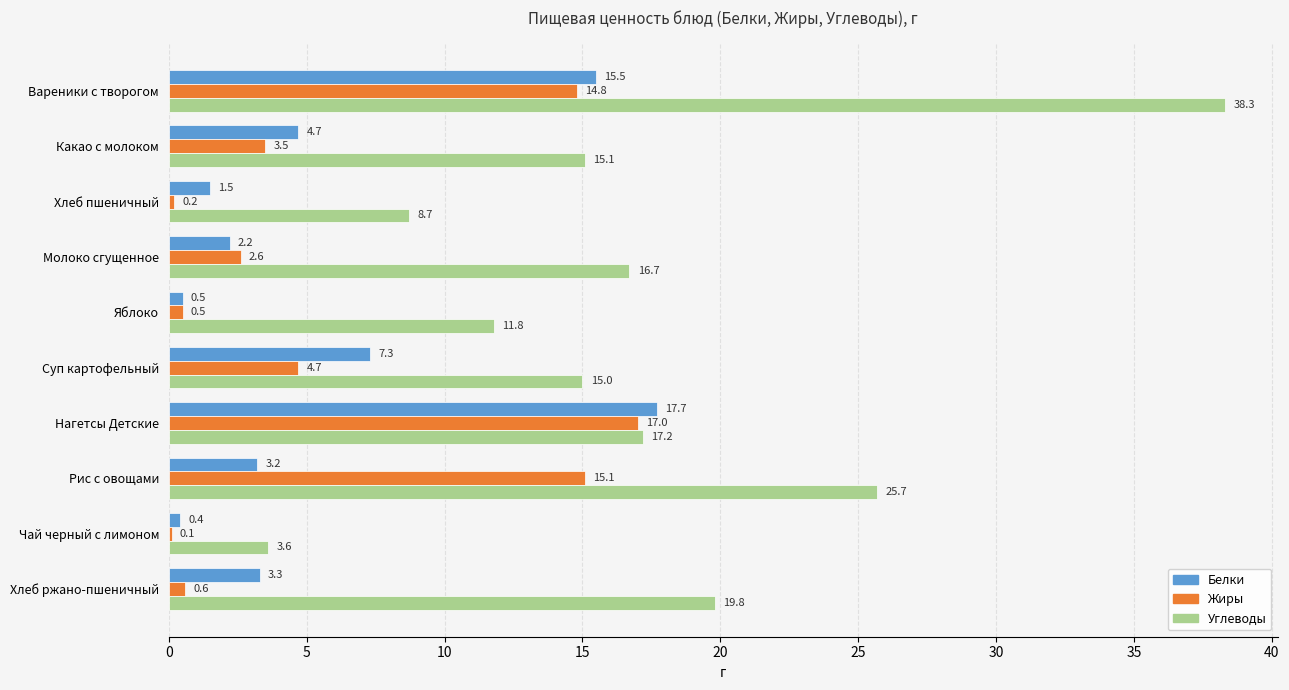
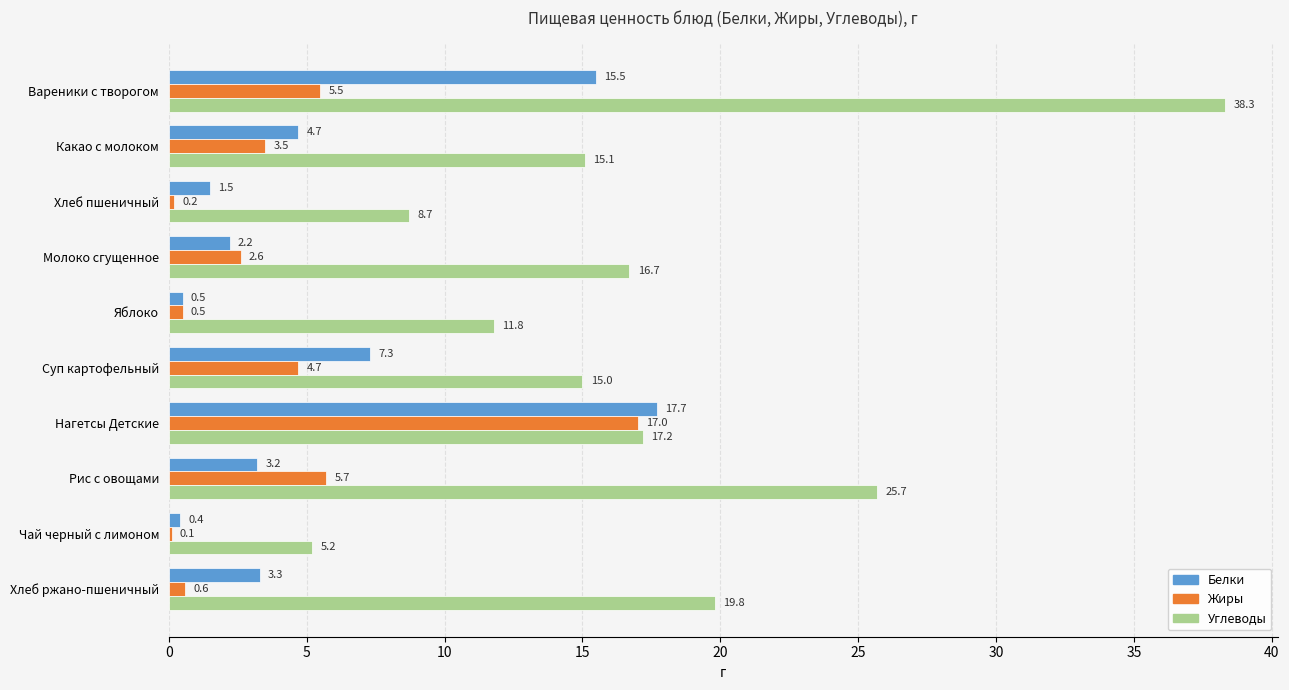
Жиры, Вареники с творогом: 14.8 -> 5.5
Жиры, Рис с овощами: 15.1 -> 5.7
Углеводы, Чай черный с лимоном: 3.6 -> 5.2
